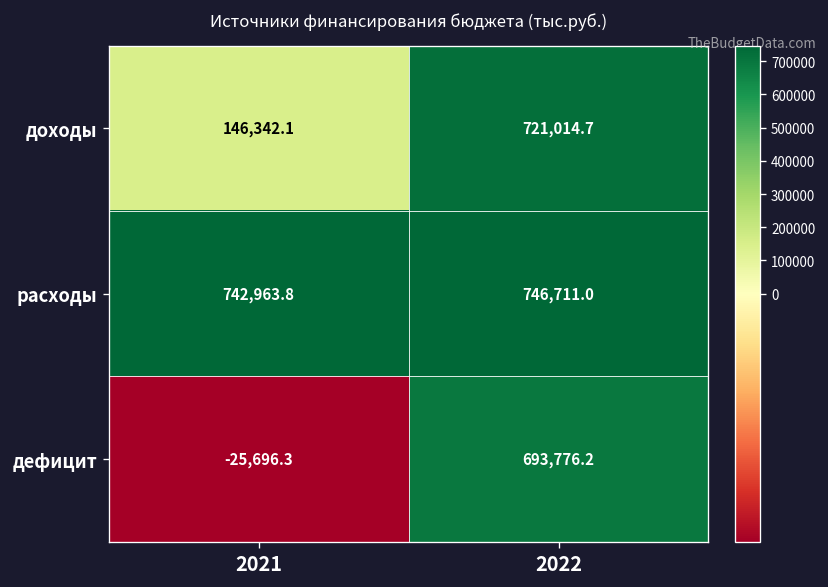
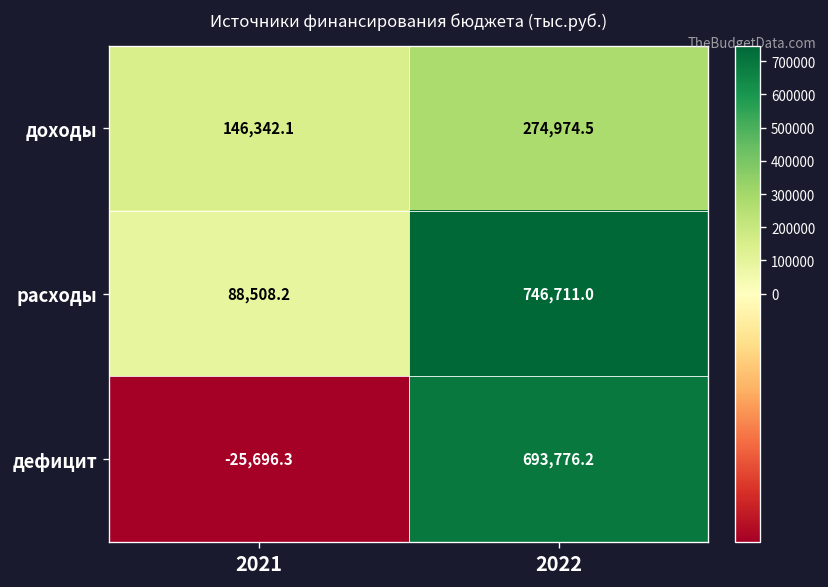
доходы, 2022: 721,014.7 -> 274,974.5
расходы, 2021: 742,963.8 -> 88,508.2
